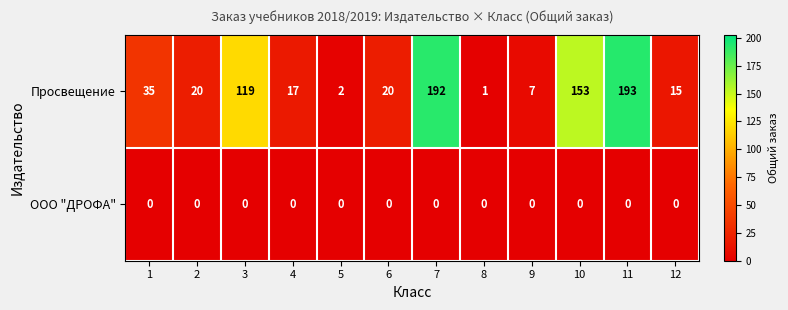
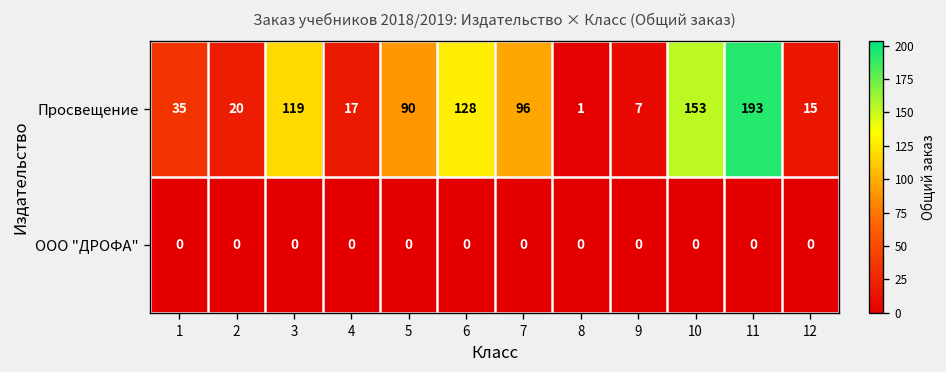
Просвещение, 5: 2 -> 90
Просвещение, 6: 20 -> 128
Просвещение, 7: 192 -> 96
